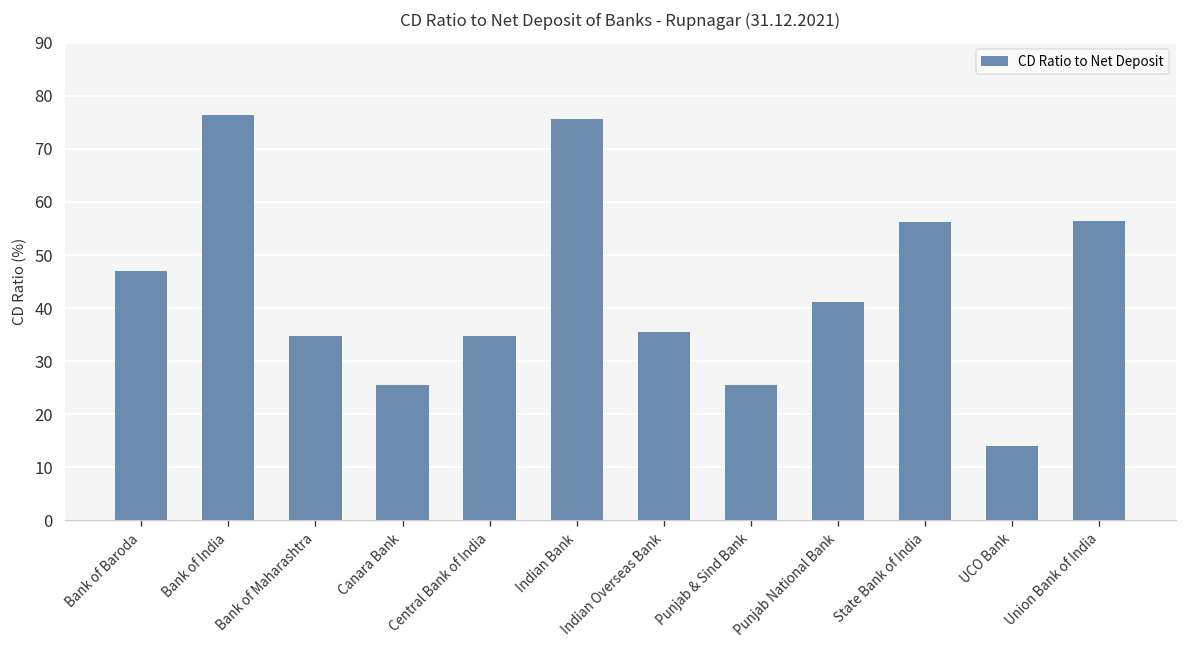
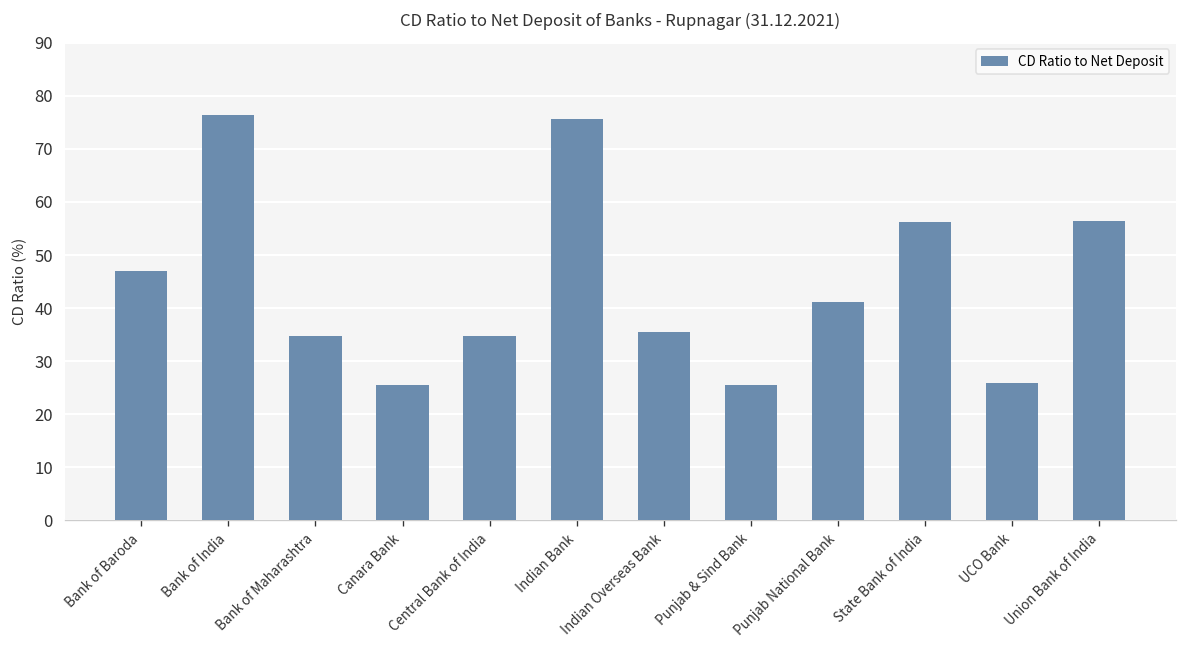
UCO Bank: 14 -> 26
